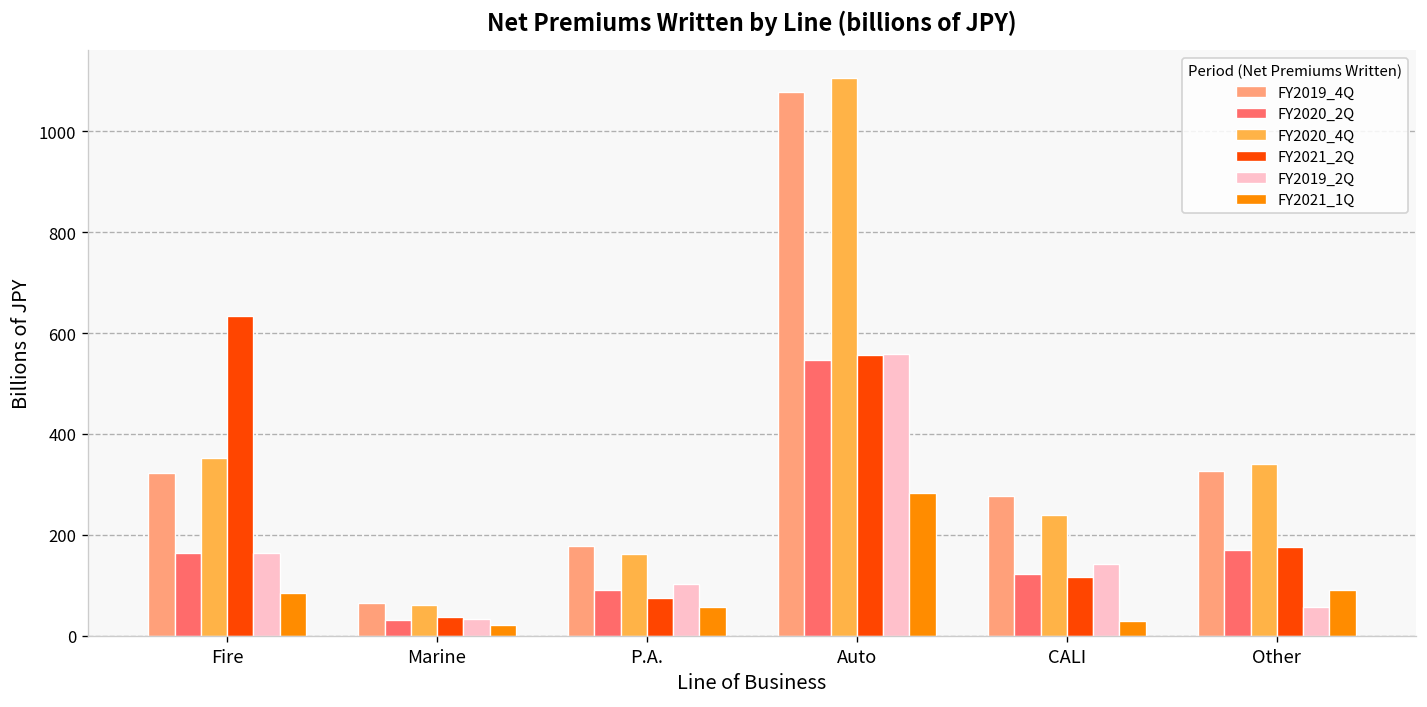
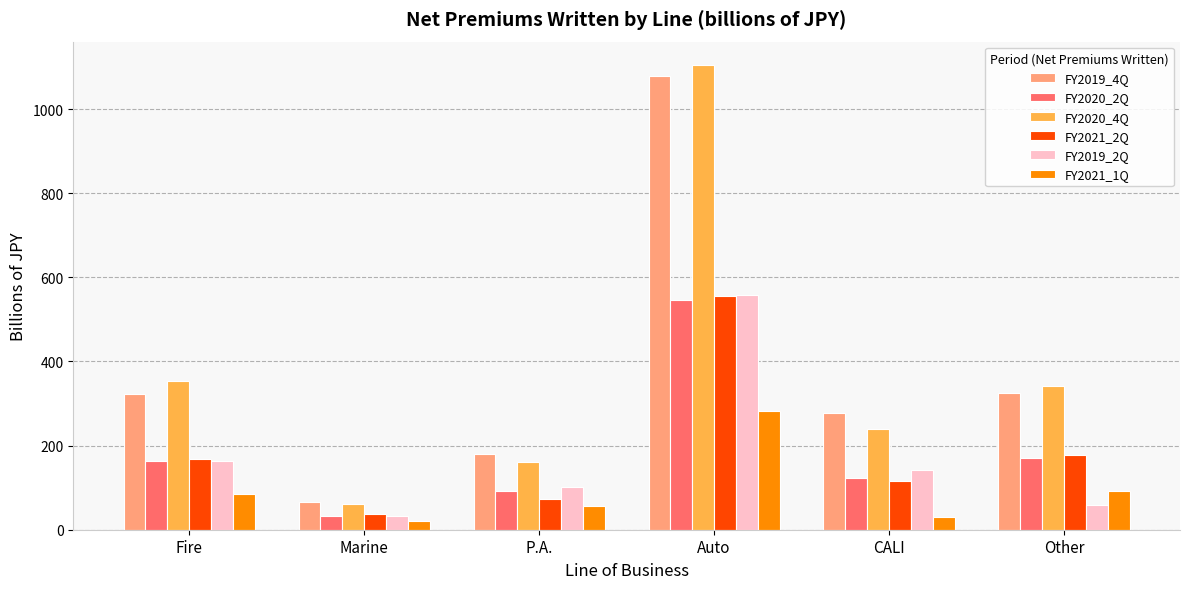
FY2021_2Q, Fire: 630 -> 170
